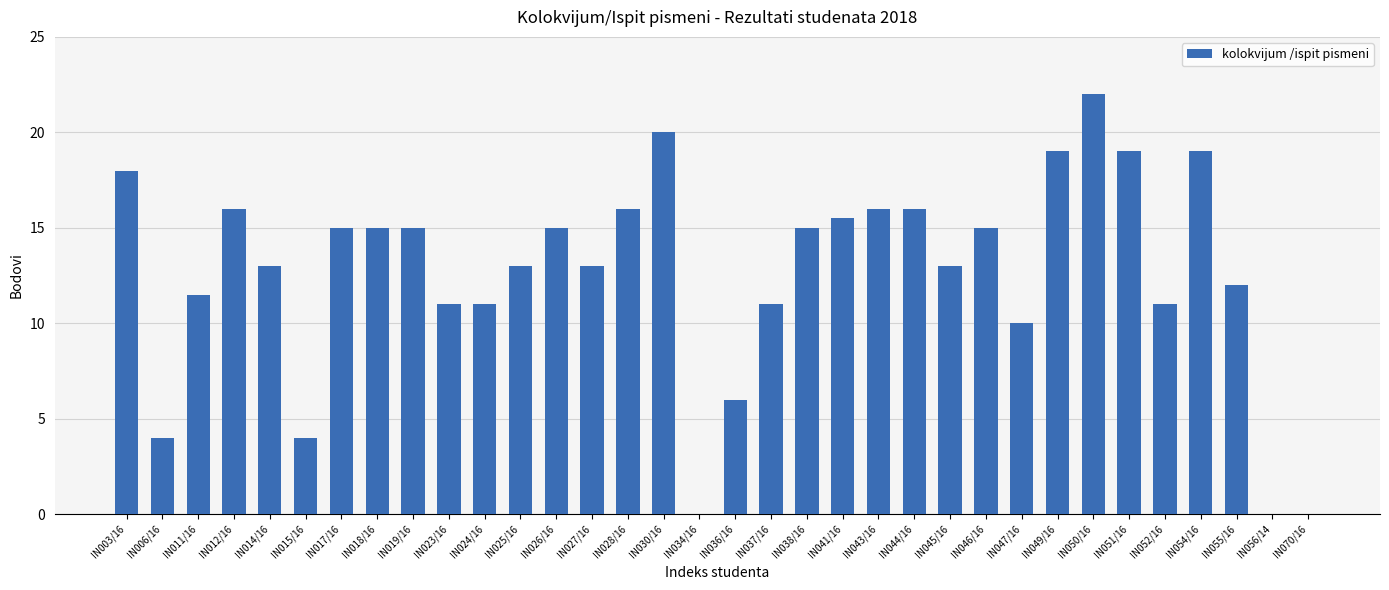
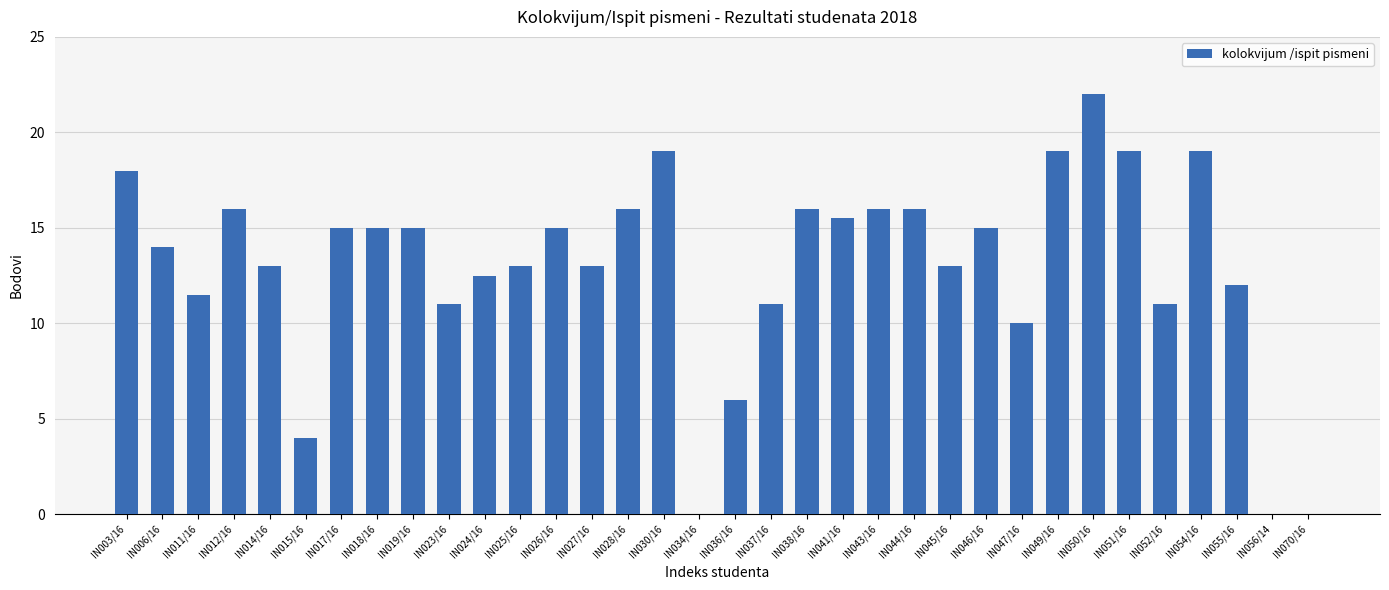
IN006/16: 4 -> 14
IN024/16: 11.0 -> 12.5
IN030/16: 20 -> 19
IN038/16: 15 -> 16
